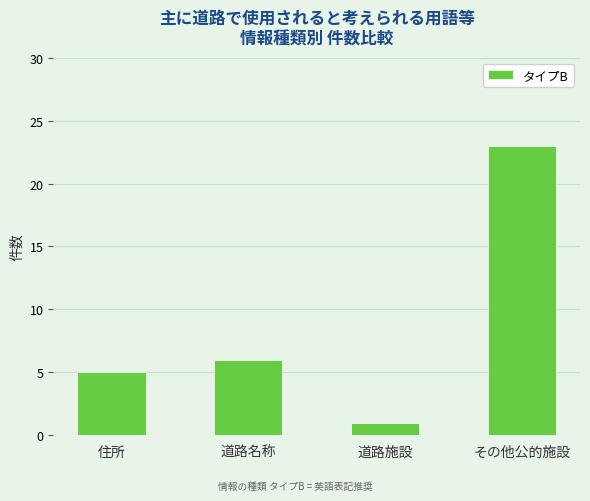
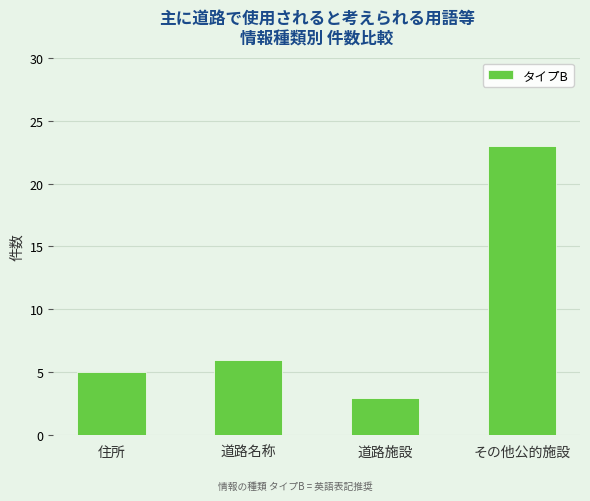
道路施設: 1 -> 3
